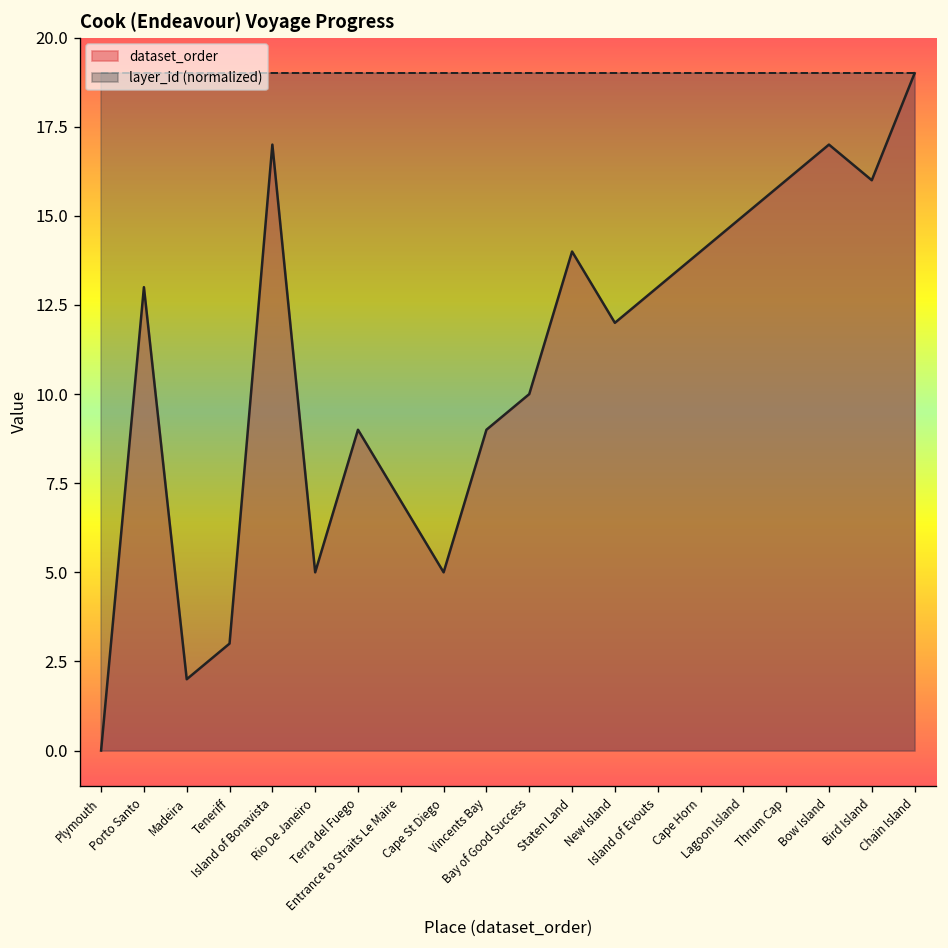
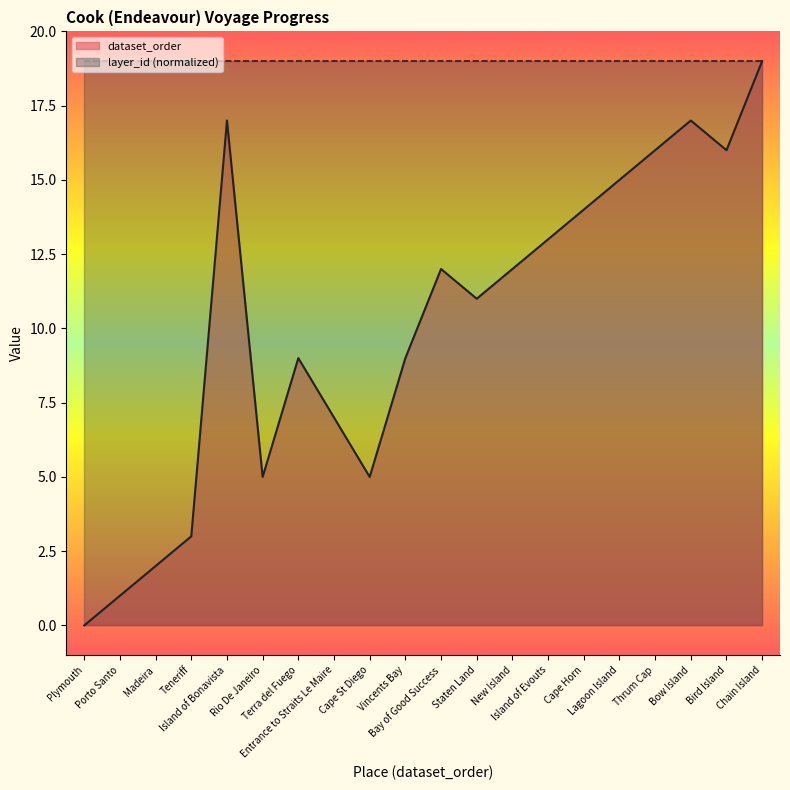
dataset_order, Porto Santo: 13 -> 1
dataset_order, Bay of Good Success: 10 -> 12
dataset_order, Staten Land: 14 -> 11
